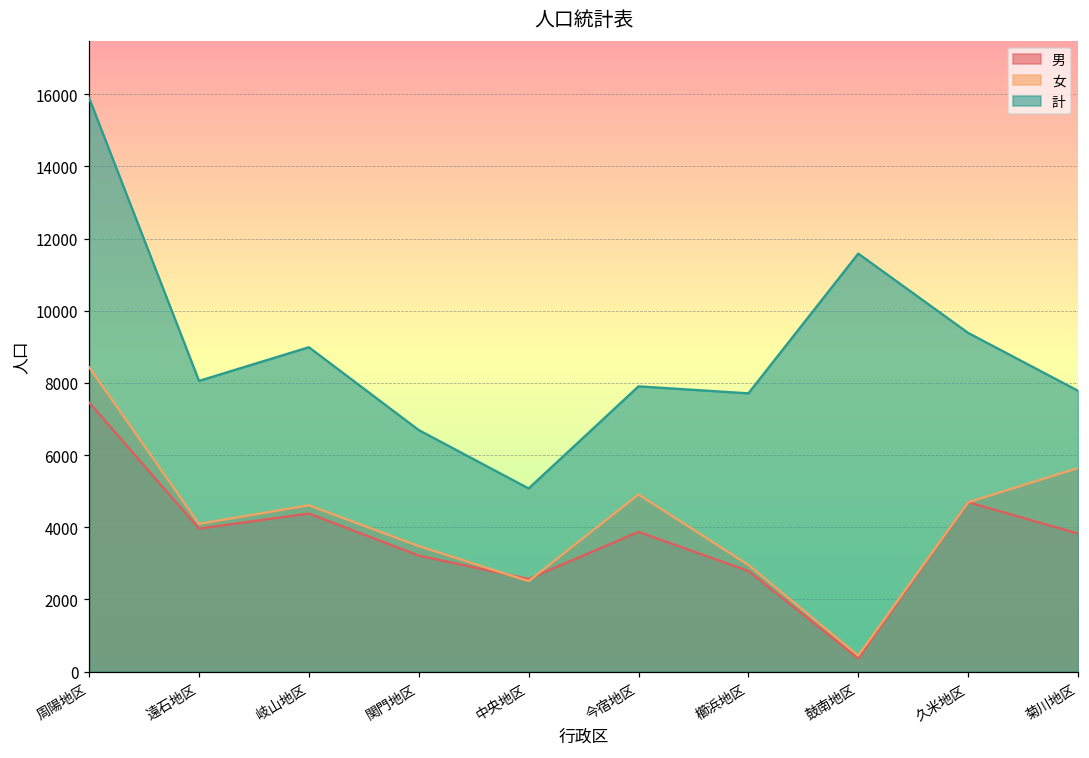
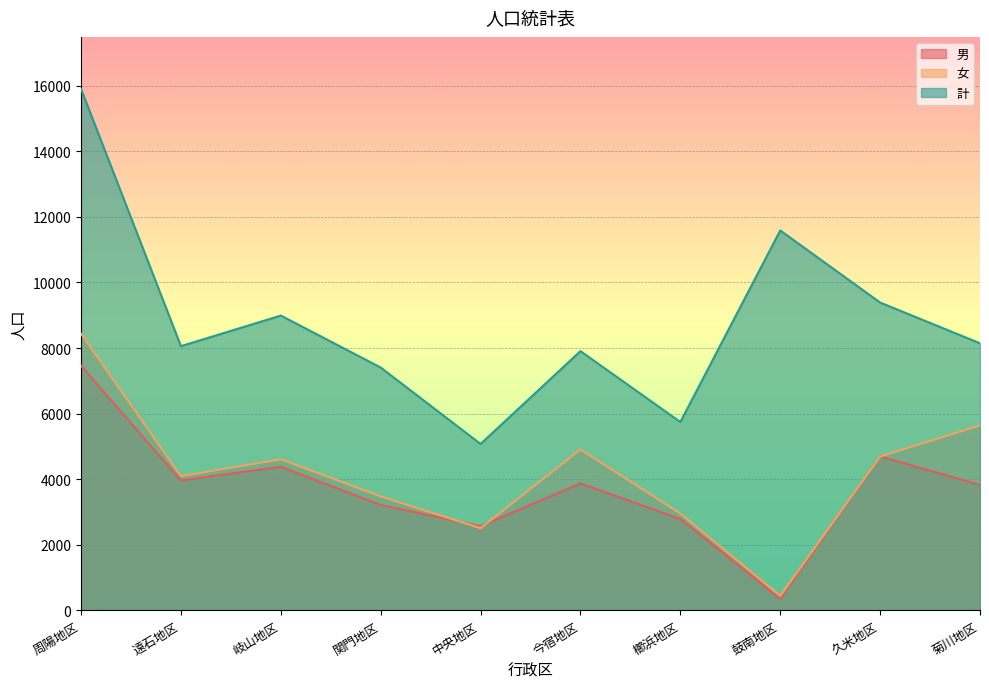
計, 関門地区: 6700 -> 7400
計, 櫛浜地区: 7700 -> 5700
計, 菊川地区: 7800 -> 8100
